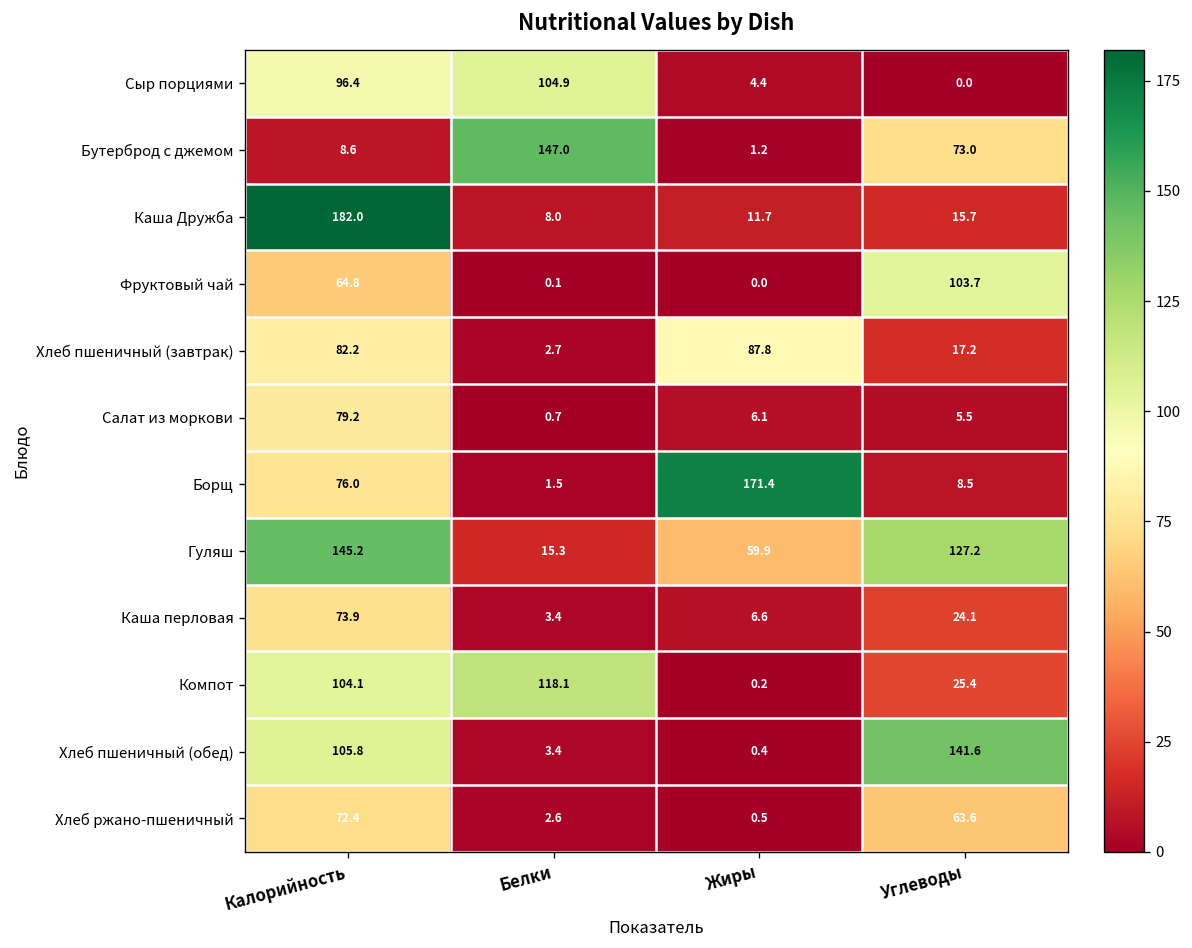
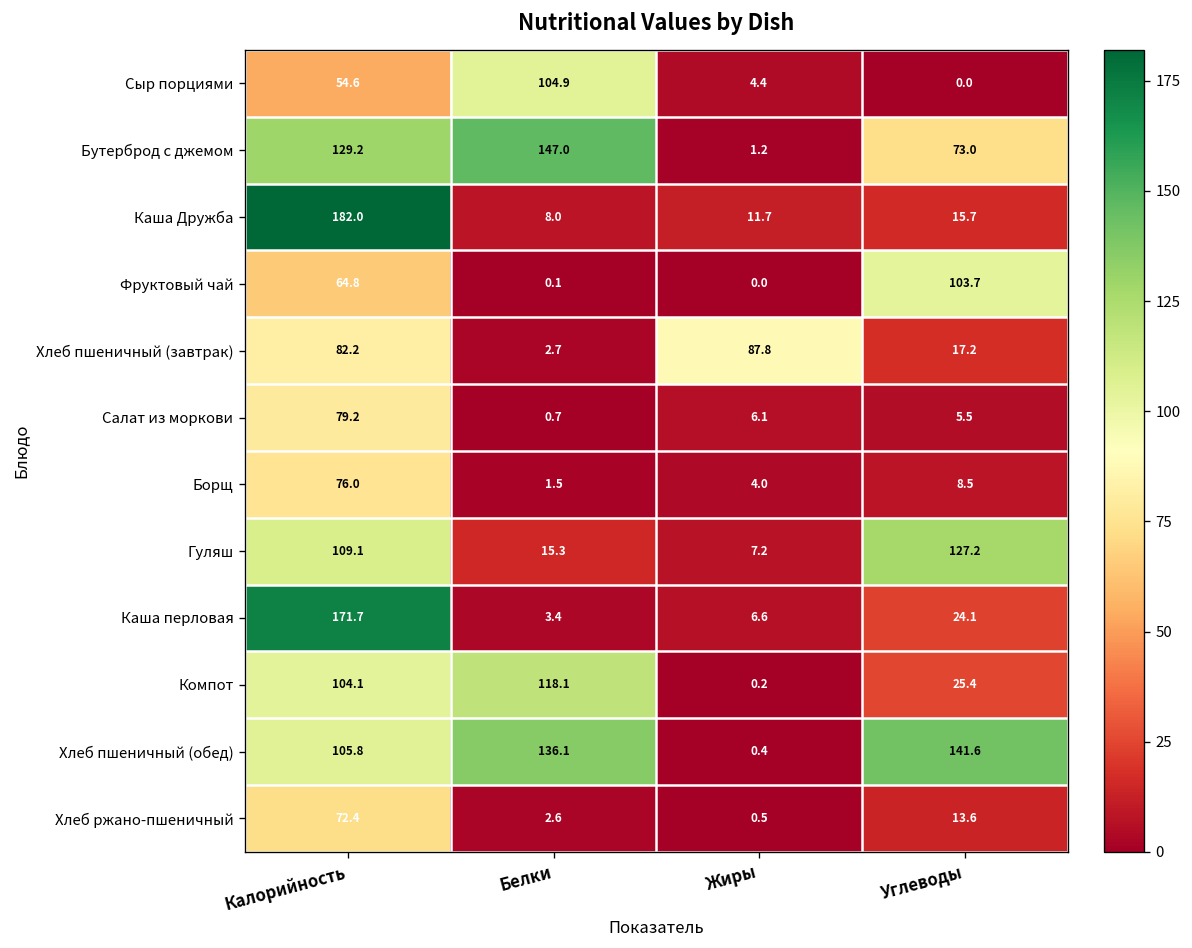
Сыр порциями, Калорийность: 96.4 -> 54.6
Бутерброд с джемом, Калорийность: 8.6 -> 129.2
Борщ, Жиры: 171.4 -> 4.0
Гуляш, Калорийность: 145.2 -> 109.1
Гуляш, Жиры: 59.9 -> 7.2
Каша перловая, Калорийность: 73.9 -> 171.7
Хлеб пшеничный (обед), Белки: 3.4 -> 136.1
Хлеб ржано-пшеничный, Углеводы: 63.6 -> 13.6
